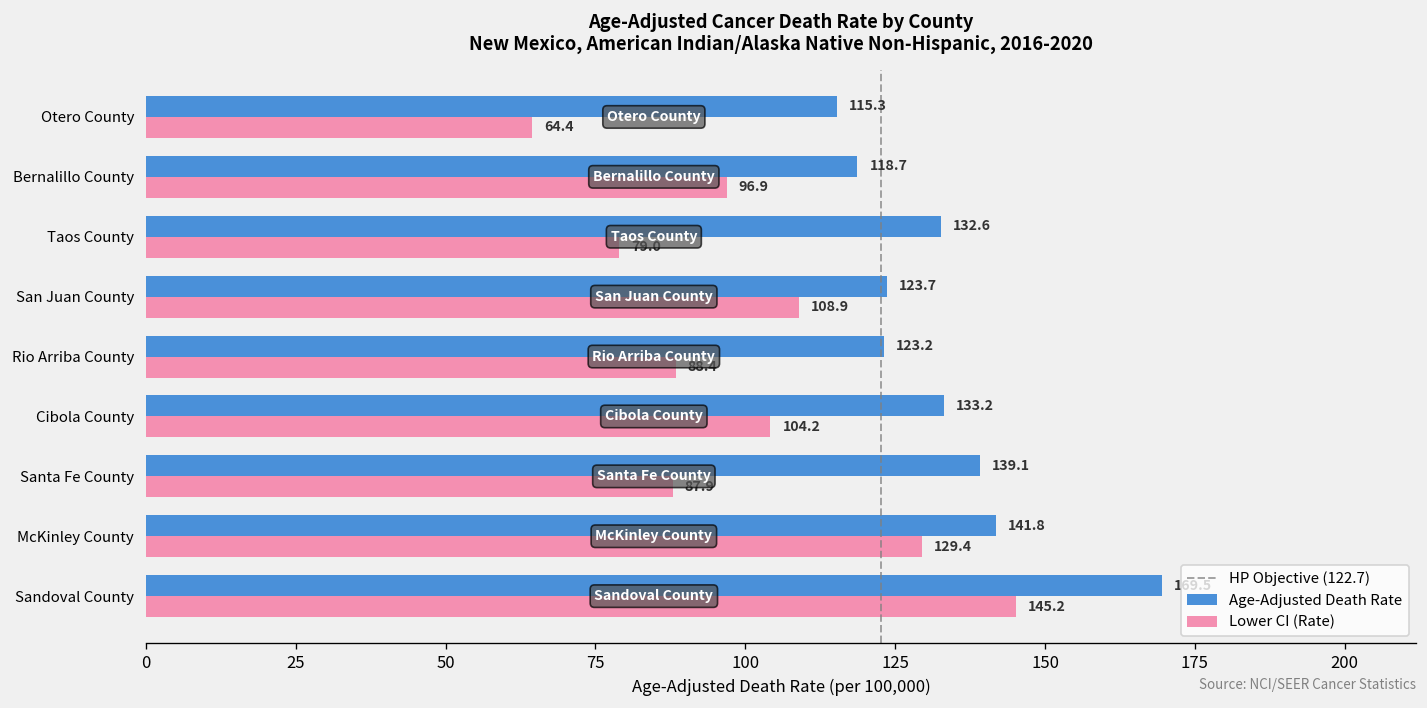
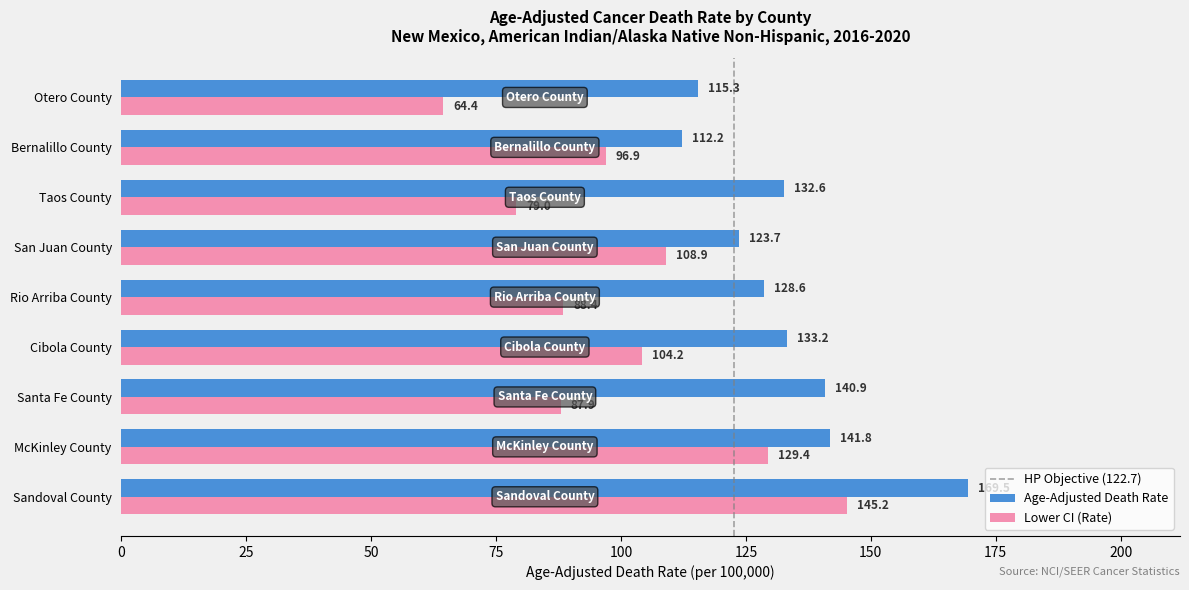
Age-Adjusted Death Rate, Bernalillo County: 118.7 -> 112.2
Age-Adjusted Death Rate, Rio Arriba County: 123.2 -> 128.6
Age-Adjusted Death Rate, Santa Fe County: 139.1 -> 140.9
